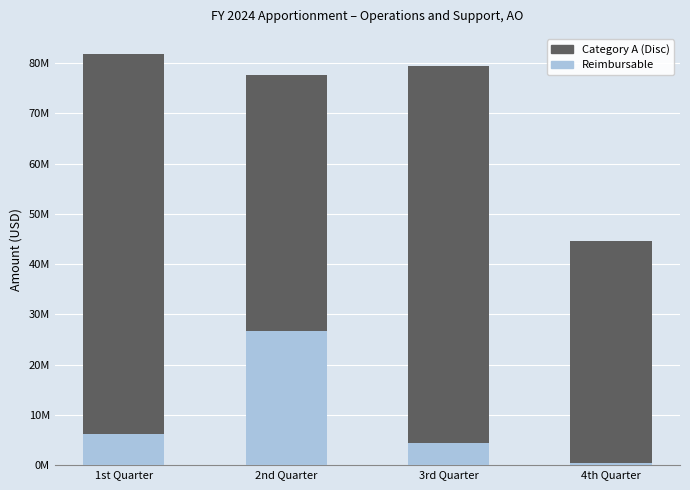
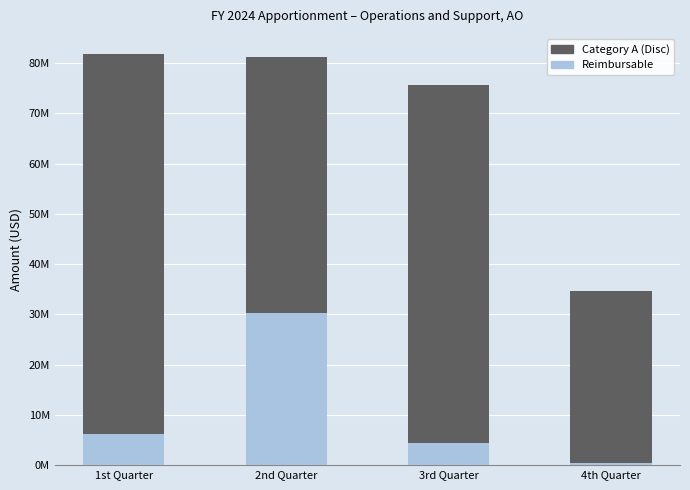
Reimbursable, 2nd Quarter: 27000000 -> 30000000
Category A (Disc), 3rd Quarter: 75000000 -> 71000000
Category A (Disc), 4th Quarter: 44000000 -> 34000000
